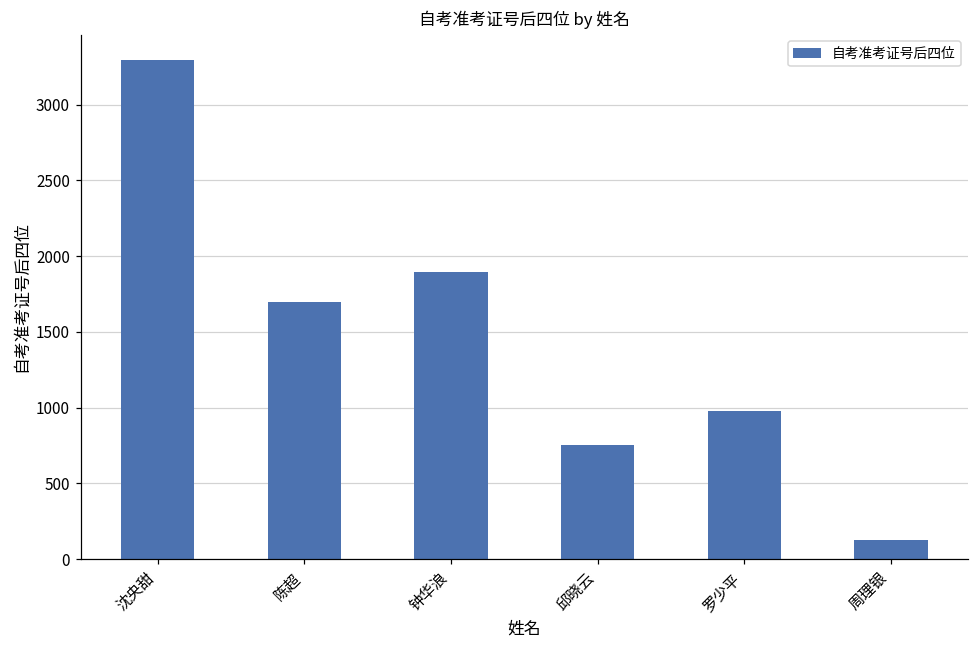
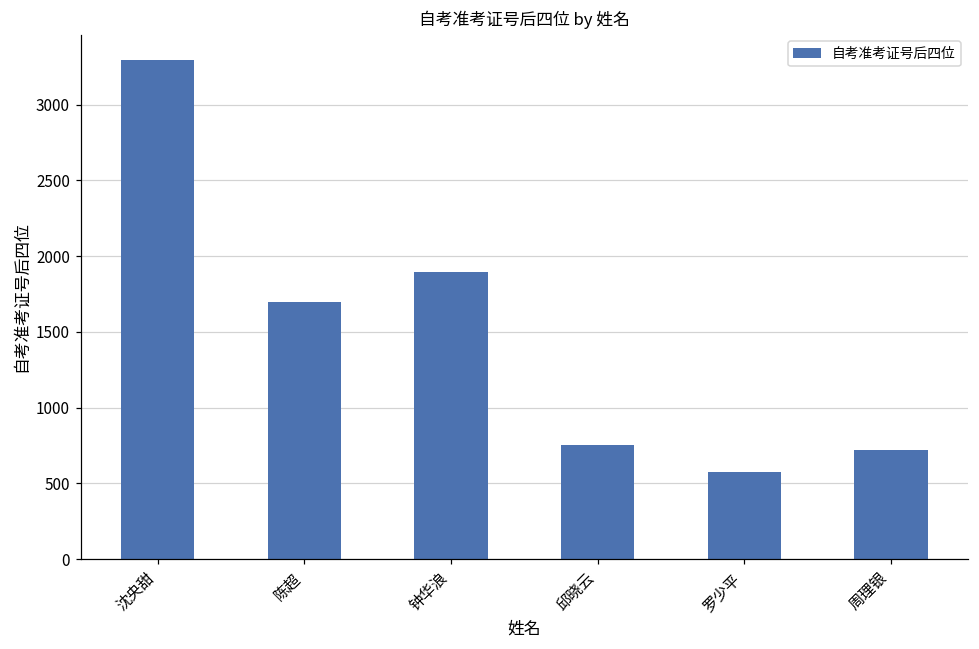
罗少平: 980 -> 570
周理银: 130 -> 720
